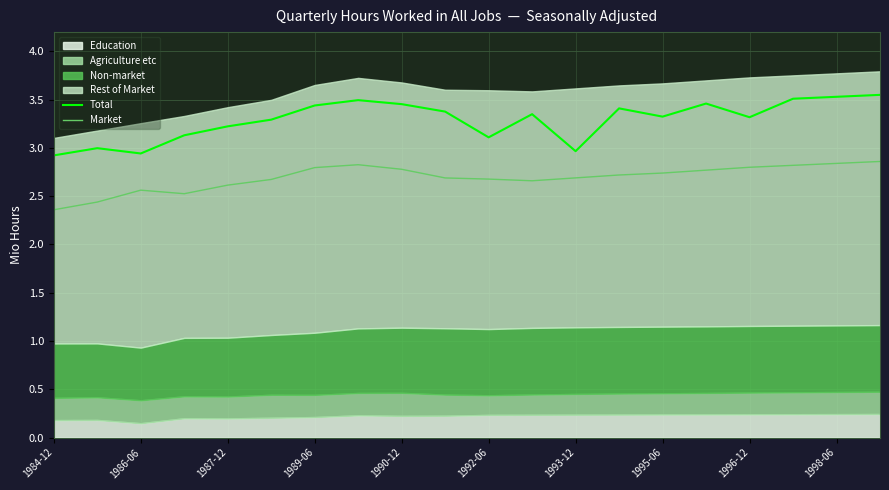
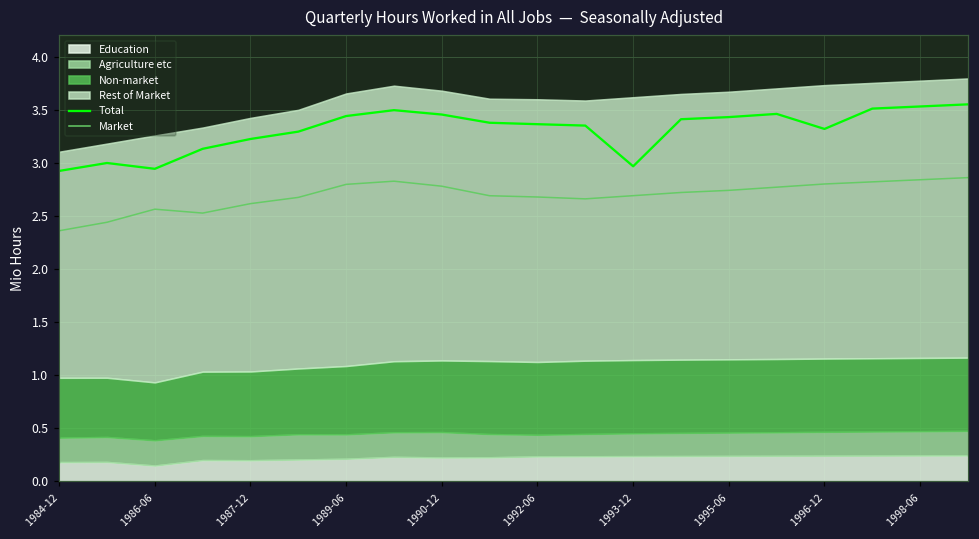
Total, 1992-06: 3.1 -> 3.4
Total, 1995-06: 3.3 -> 3.4
